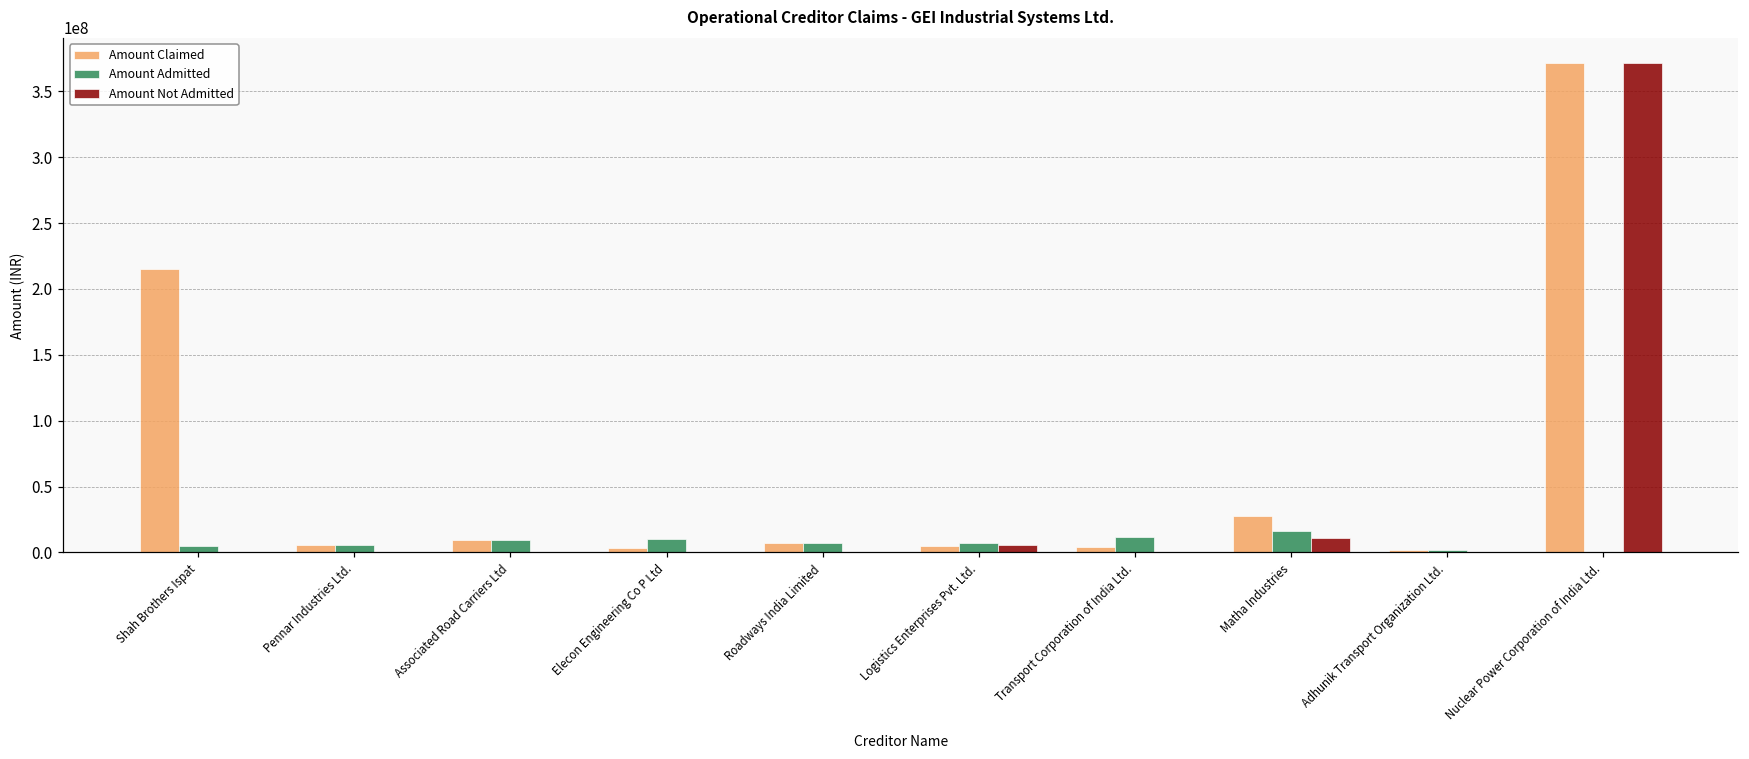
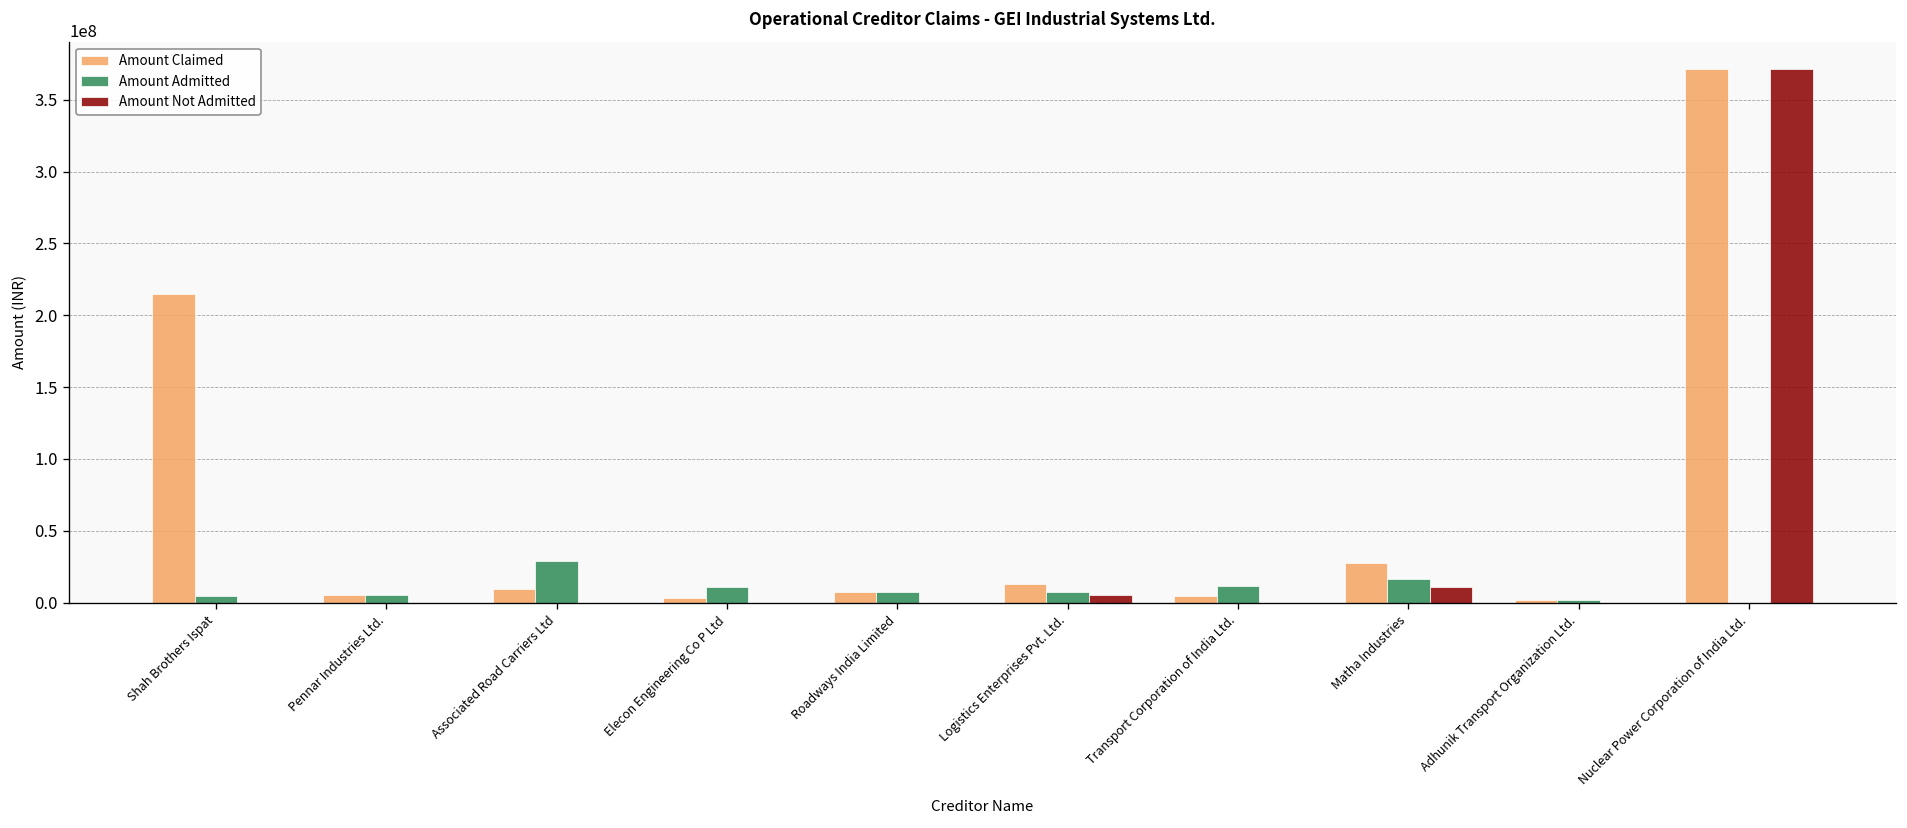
Amount Admitted, Associated Road Carriers Ltd: 9000000 -> 29000000
Amount Claimed, Logistics Enterprises Pvt. Ltd.: 5000000 -> 13000000
